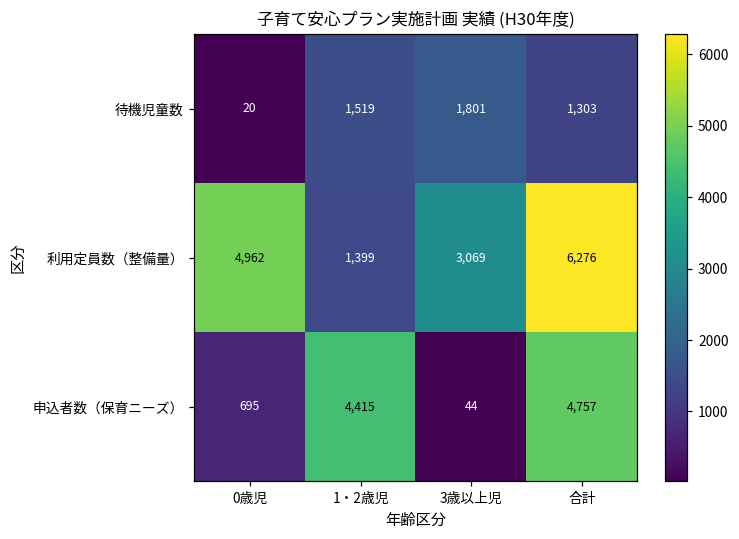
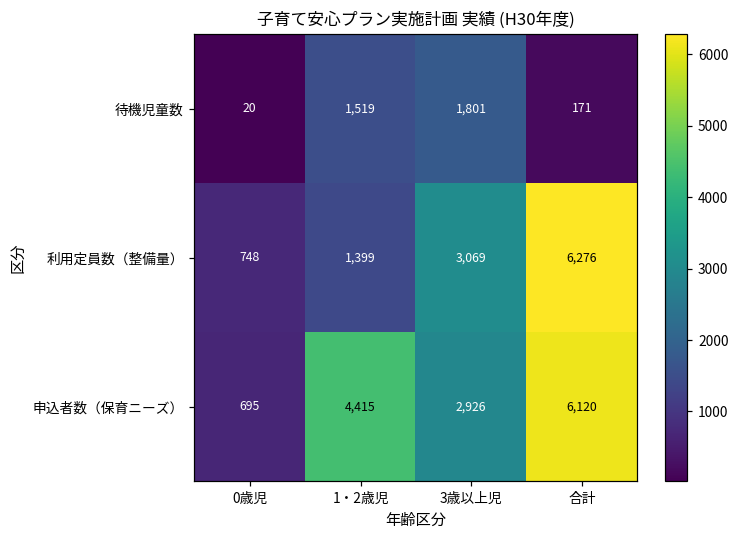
待機児童数, 合計: 1,303 -> 171
利用定員数（整備量）, 0歳児: 4,962 -> 748
申込者数（保育ニーズ）, 3歳以上児: 44 -> 2,926
申込者数（保育ニーズ）, 合計: 4,757 -> 6,120
